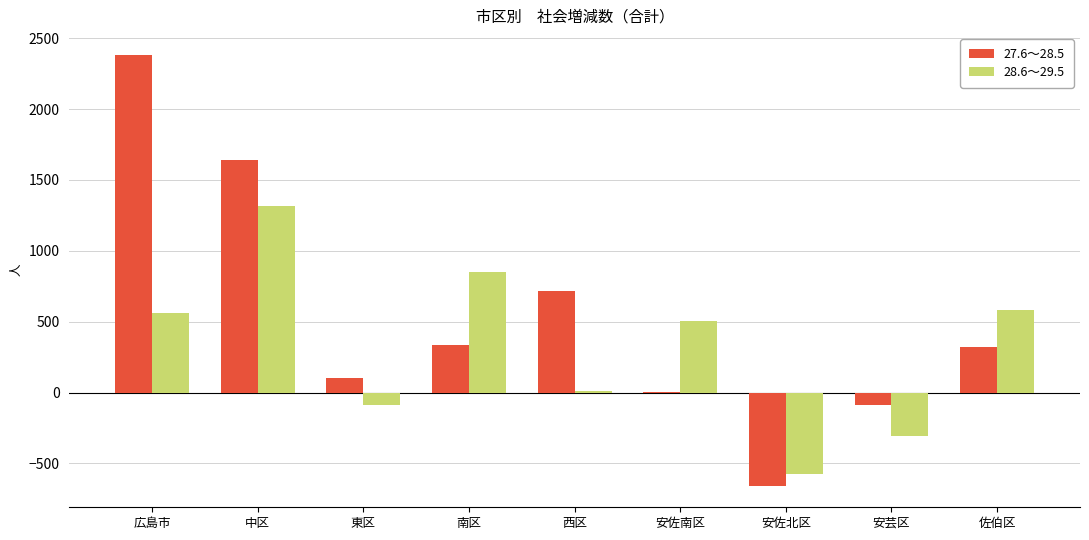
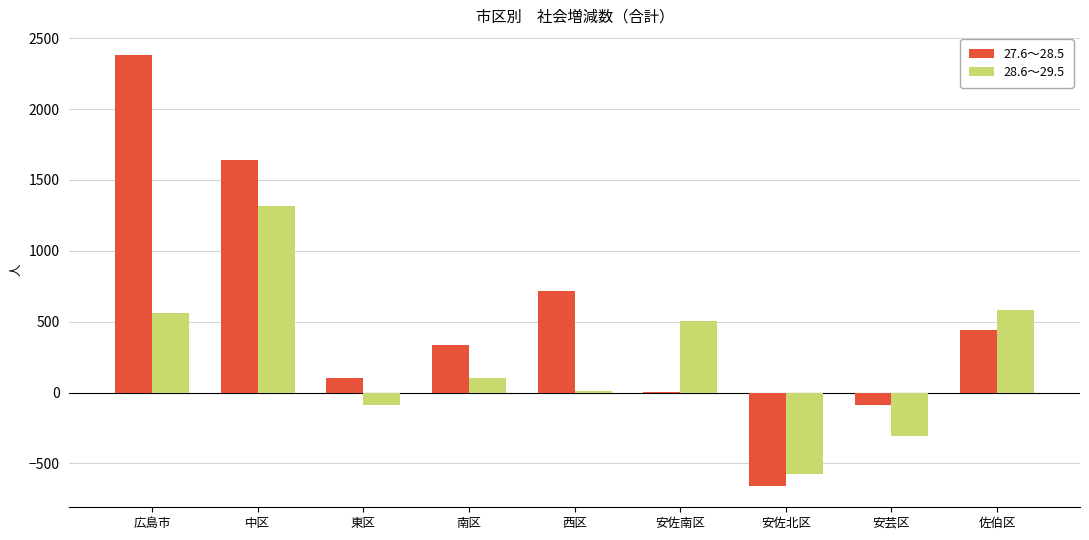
28.6～29.5, 南区: 850 -> 110
27.6～28.5, 佐伯区: 320 -> 440
